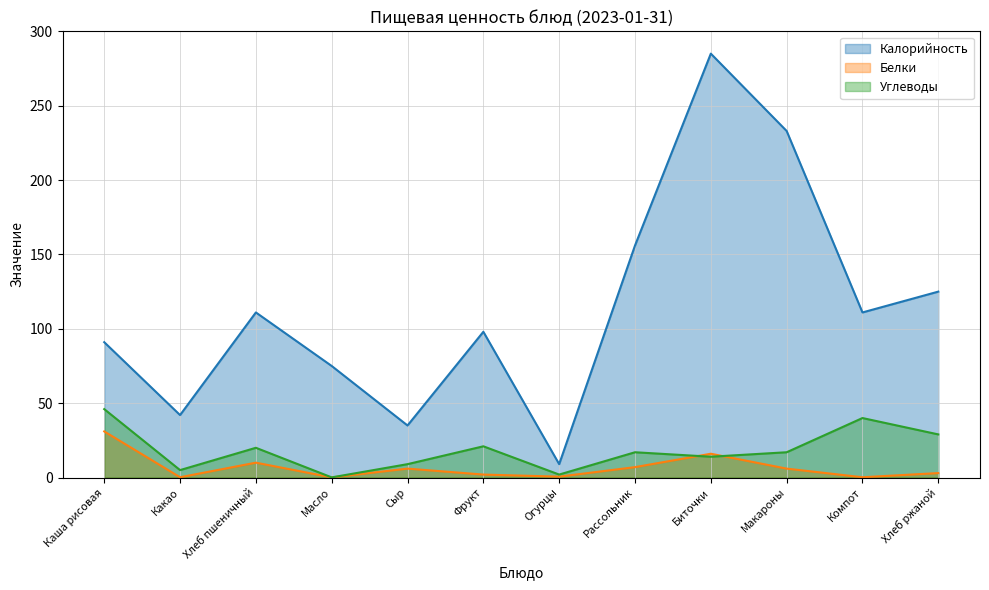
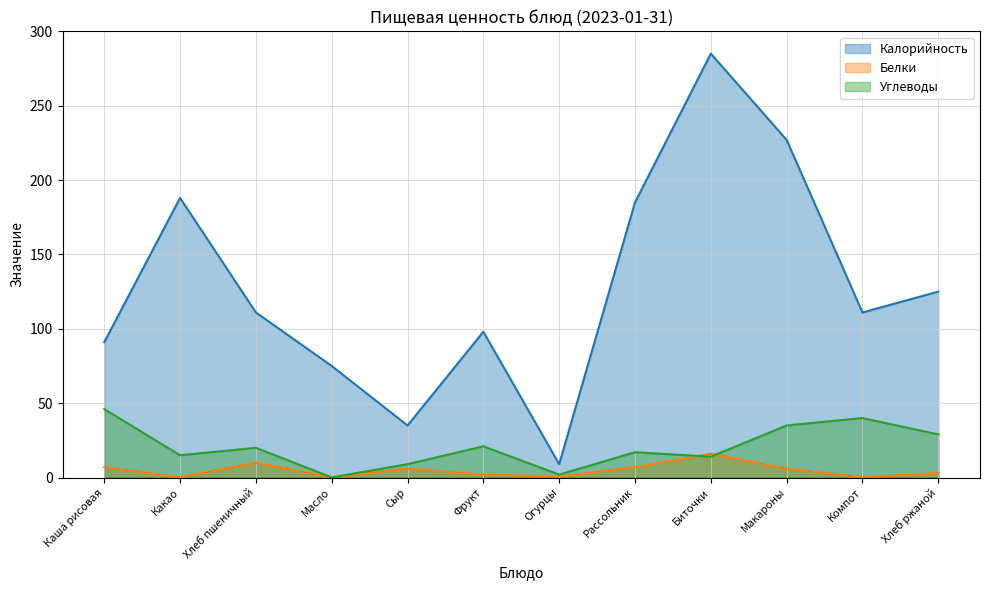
Белки, Каша рисовая: 31 -> 7
Калорийность, Какао: 42 -> 188
Углеводы, Какао: 5 -> 15
Калорийность, Рассольник: 156 -> 185
Калорийность, Макароны: 233 -> 227
Углеводы, Макароны: 17 -> 35
